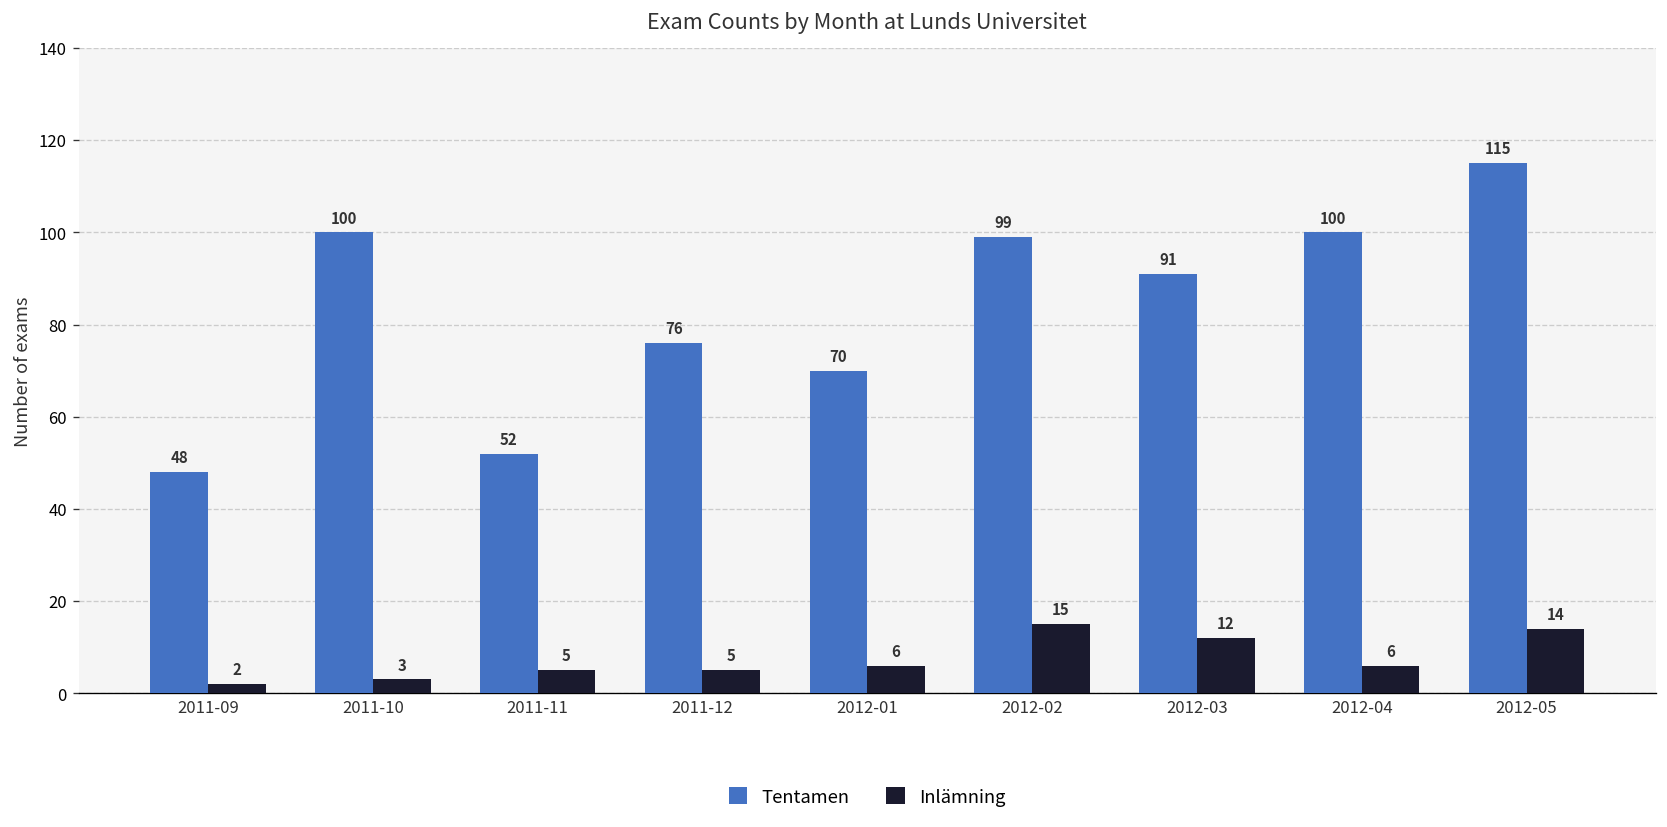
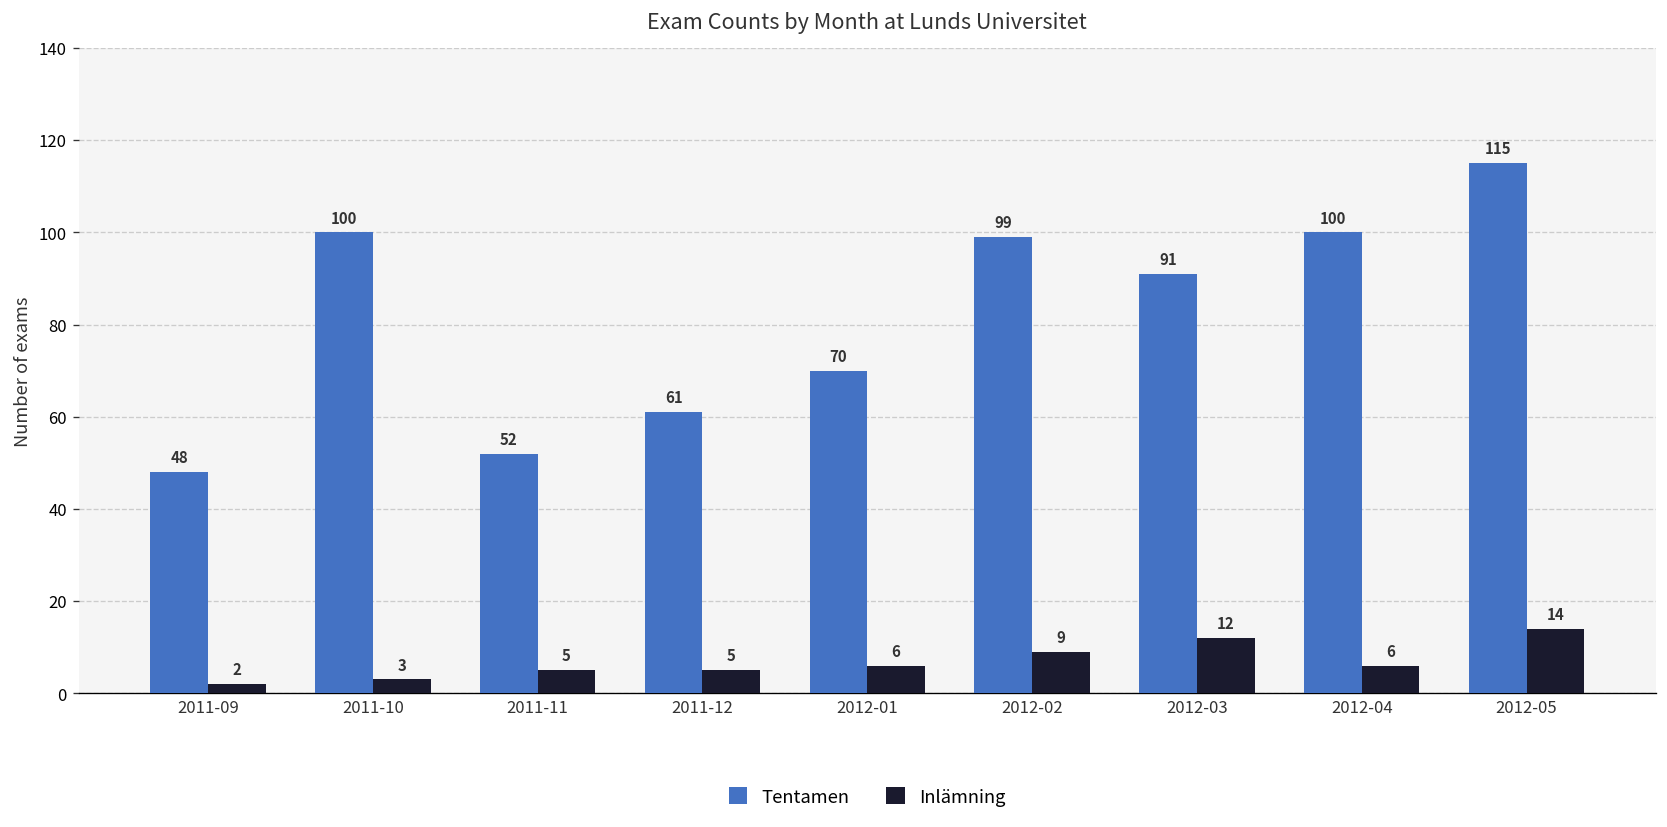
Tentamen, 2011-12: 76 -> 61
Inlämning, 2012-02: 15 -> 9
